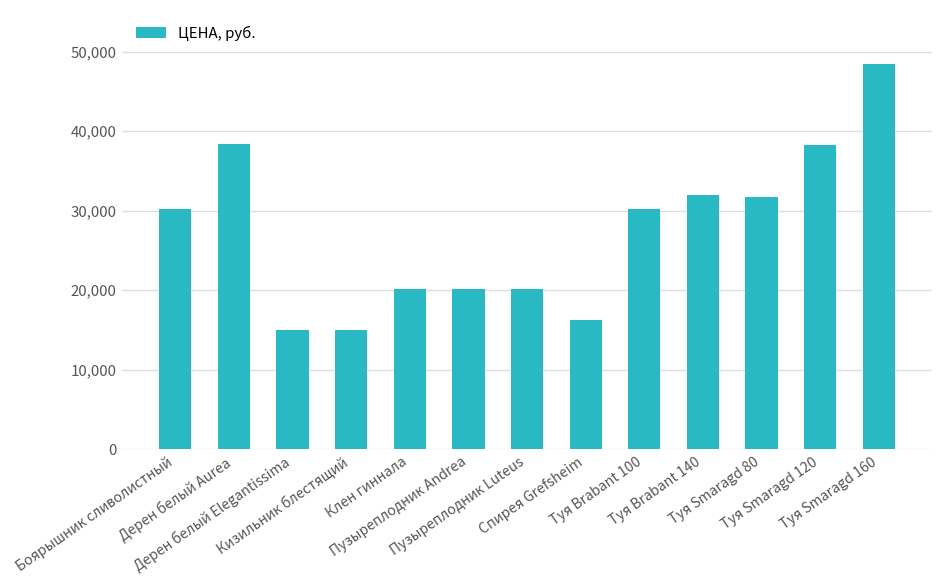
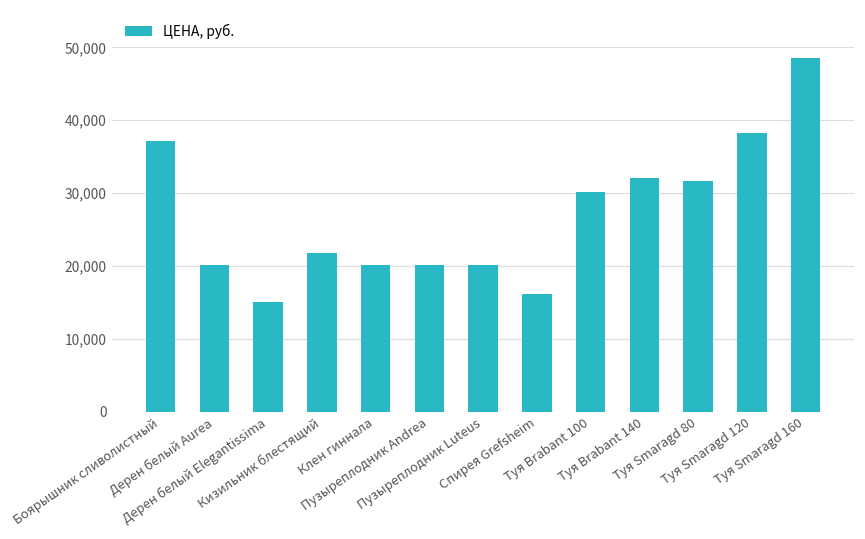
Боярышник сливолистный: 30,000 -> 37,000
Дерен белый Aurea: 38,000 -> 20,000
Кизильник блестящий: 15,000 -> 22,000
